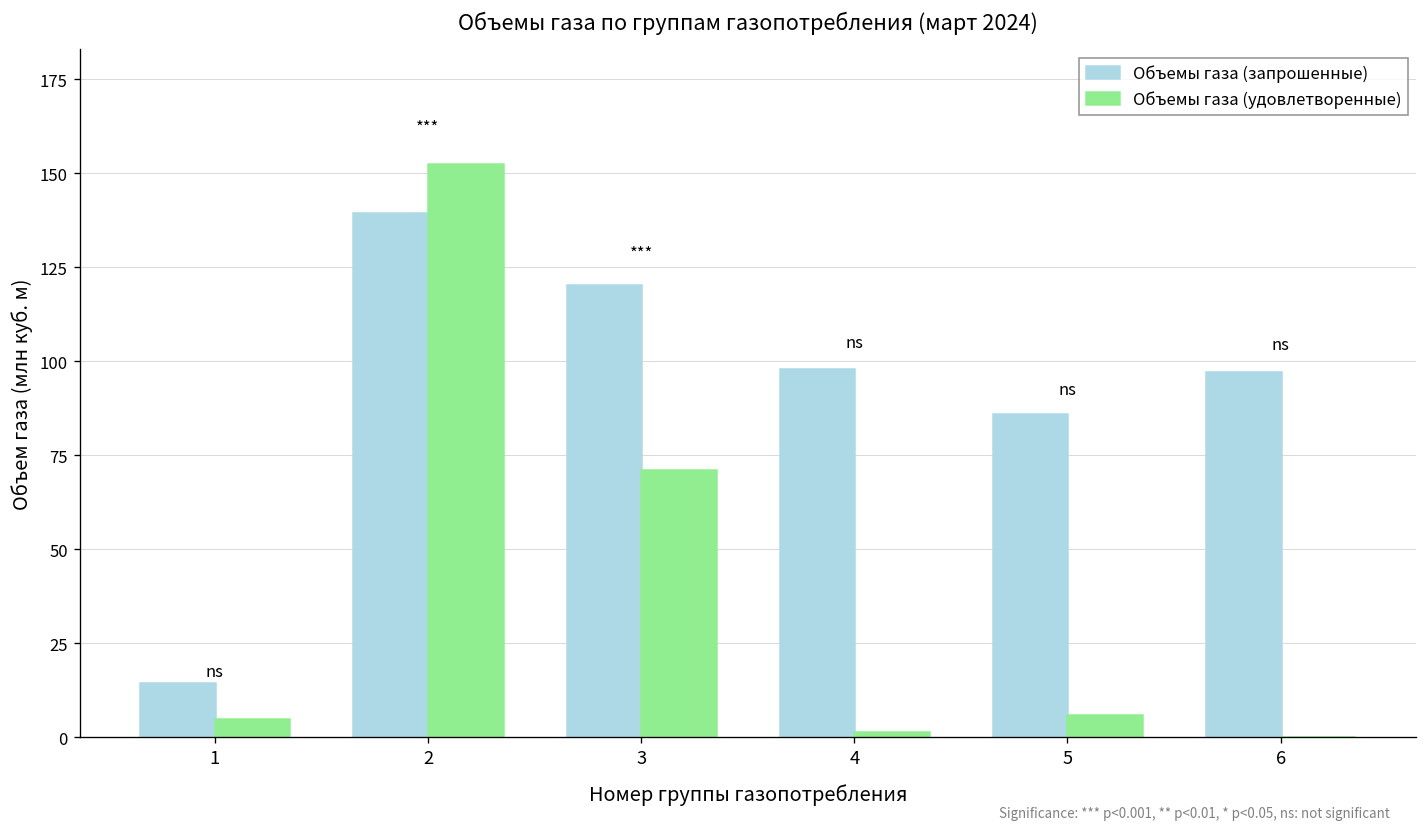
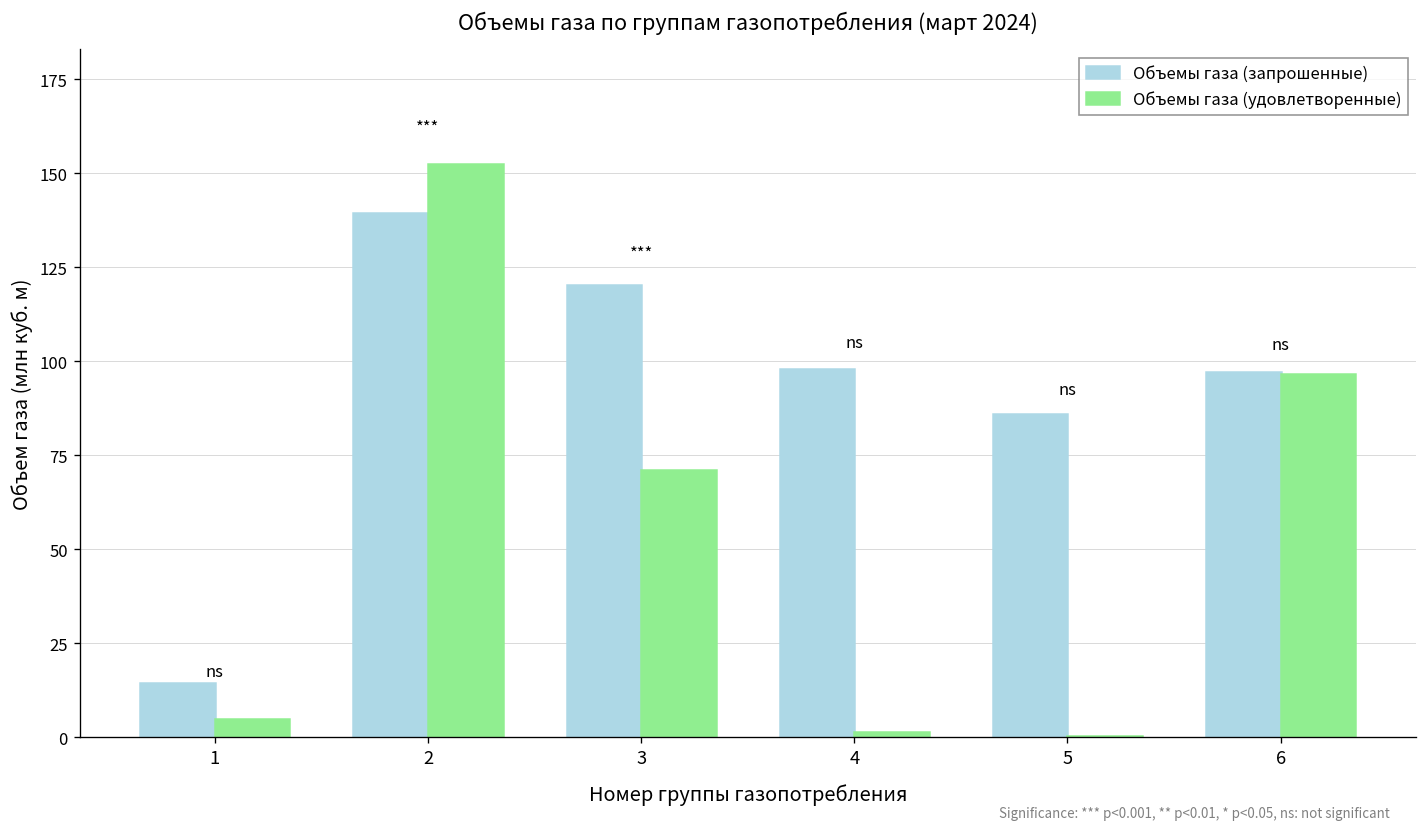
Объемы газа (удовлетворенные), 5: 6 -> 0
Объемы газа (удовлетворенные), 6: 0 -> 97
